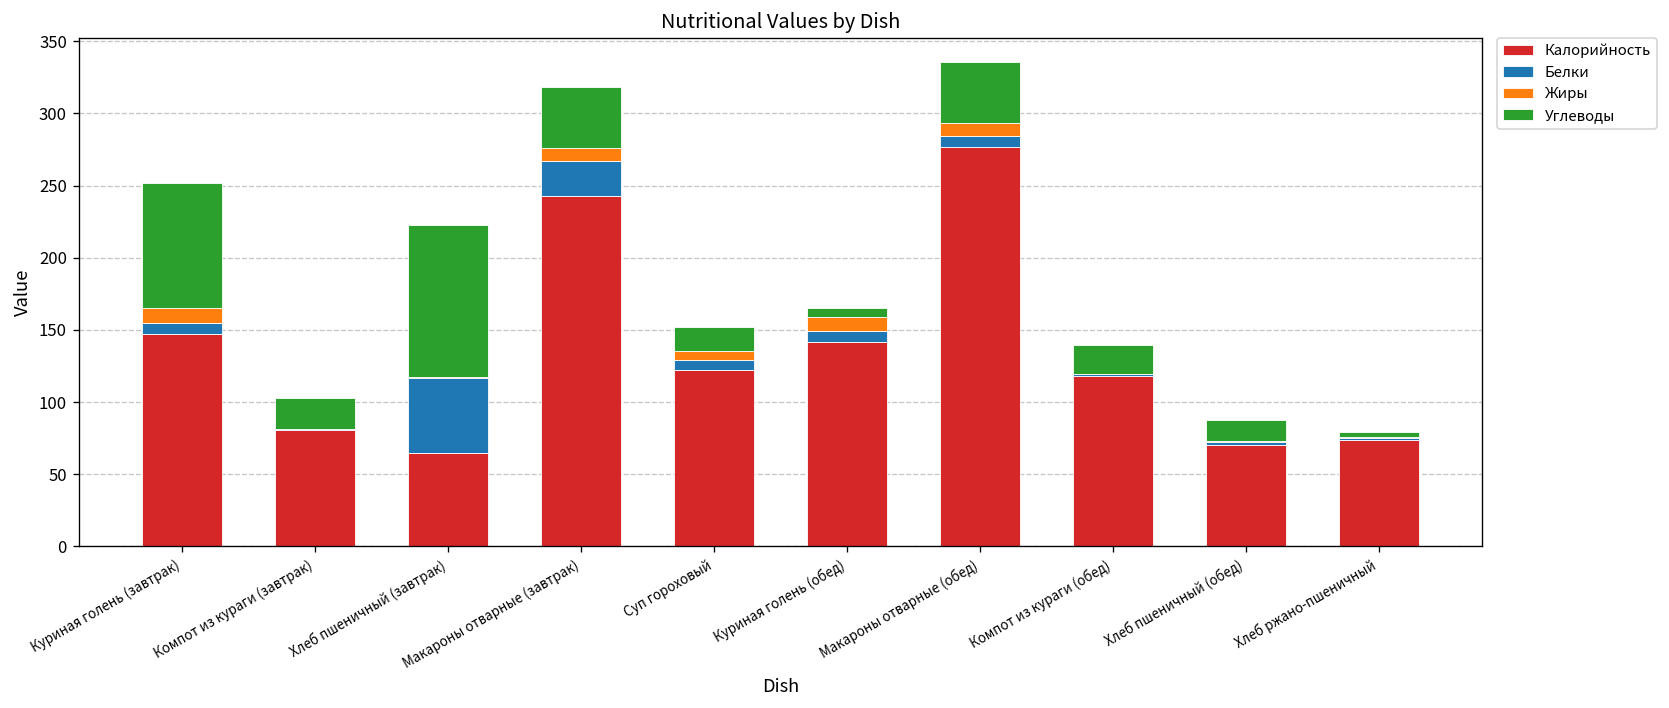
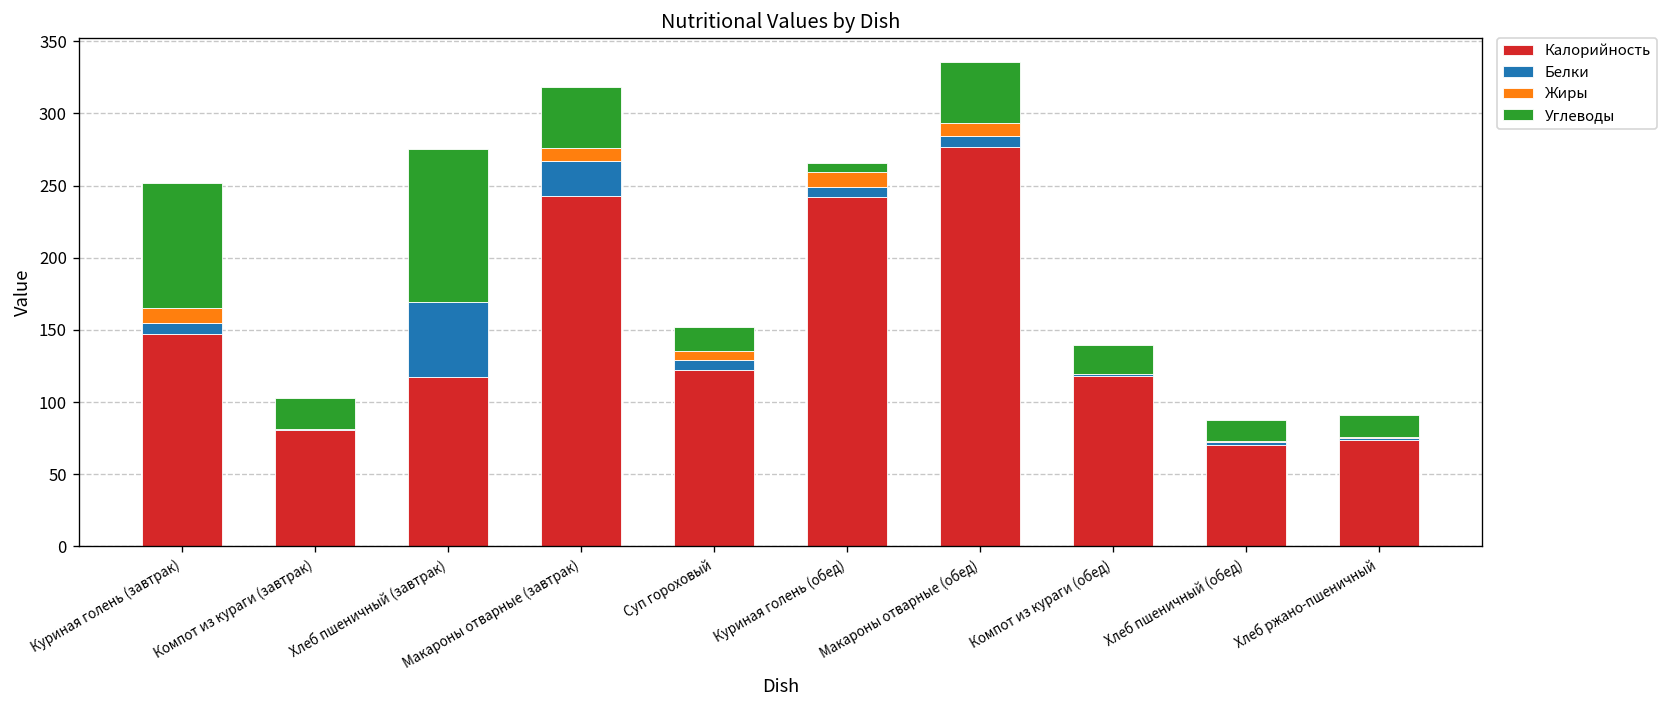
Калорийность, Хлеб пшеничный (завтрак): 65 -> 117
Калорийность, Куриная голень (обед): 142 -> 242
Углеводы, Хлеб ржано-пшеничный: 4 -> 15
